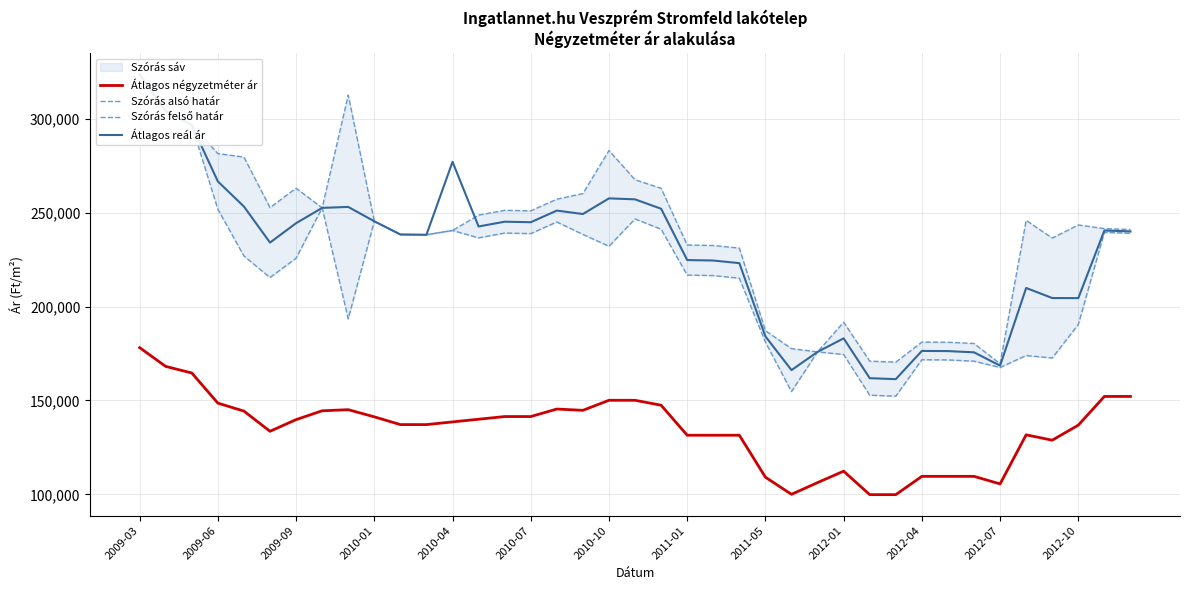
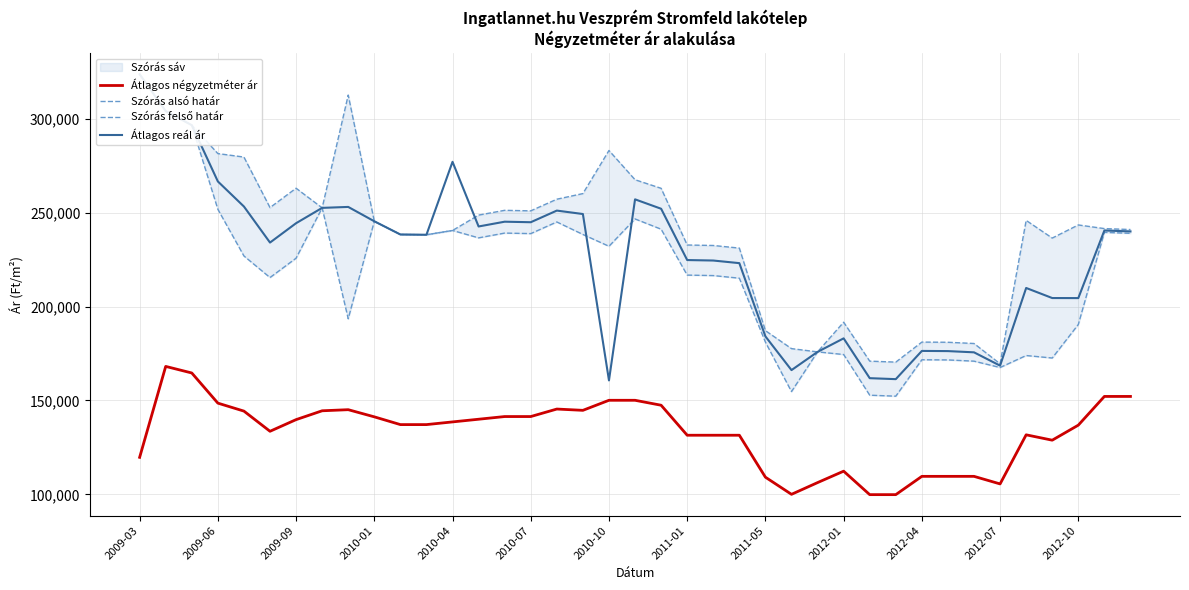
Átlagos négyzetméter ár, 2009-03: 178,000 -> 120,000
Átlagos reál ár, 2010-10: 258,000 -> 161,000
